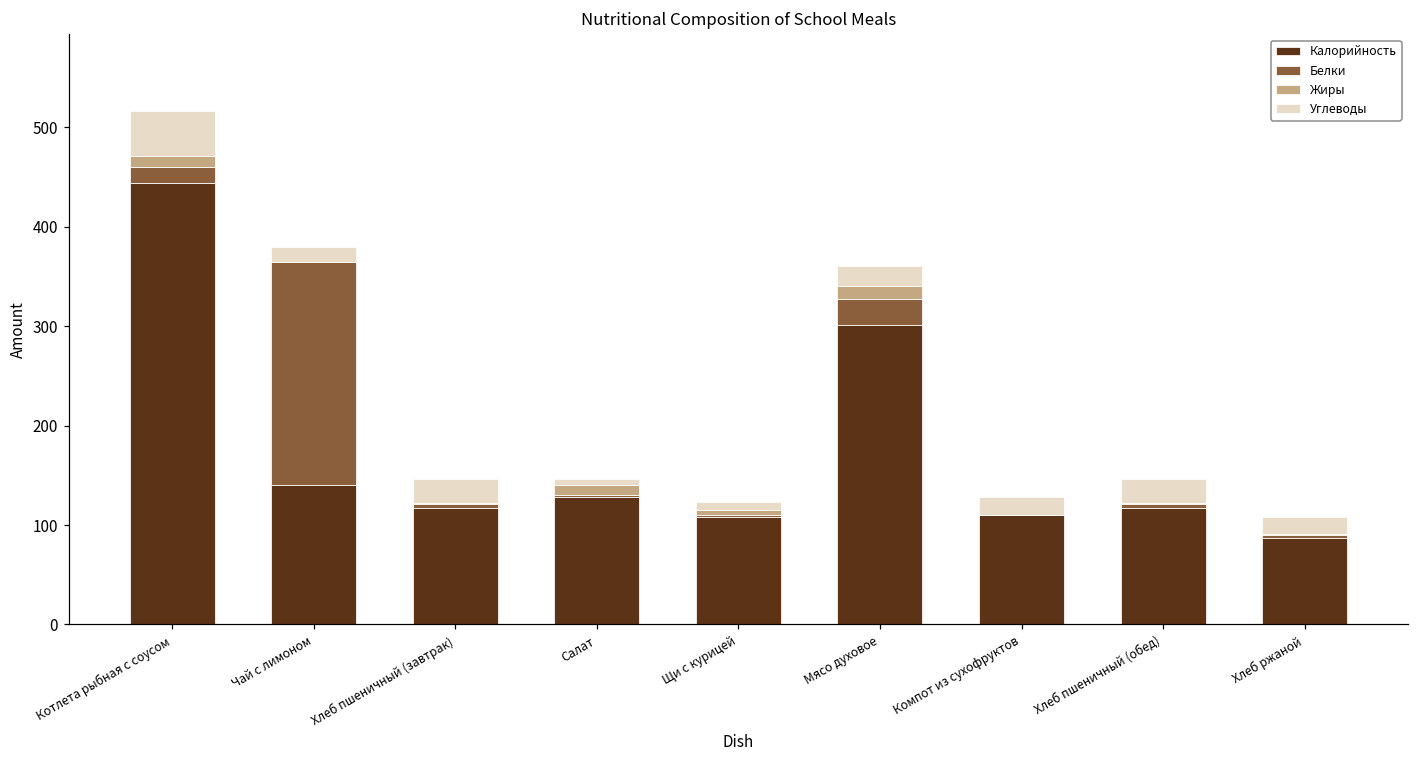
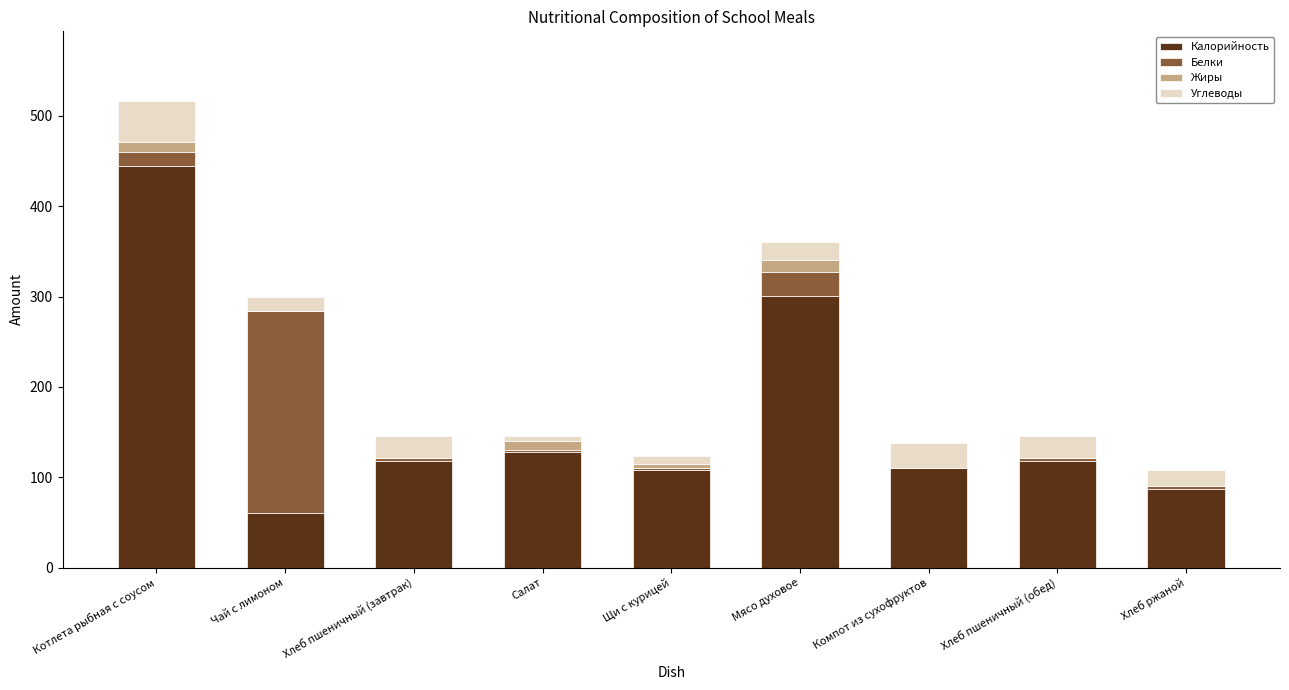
Калорийность, Чай с лимоном: 140 -> 60
Углеводы, Компот из сухофруктов: 20 -> 30
